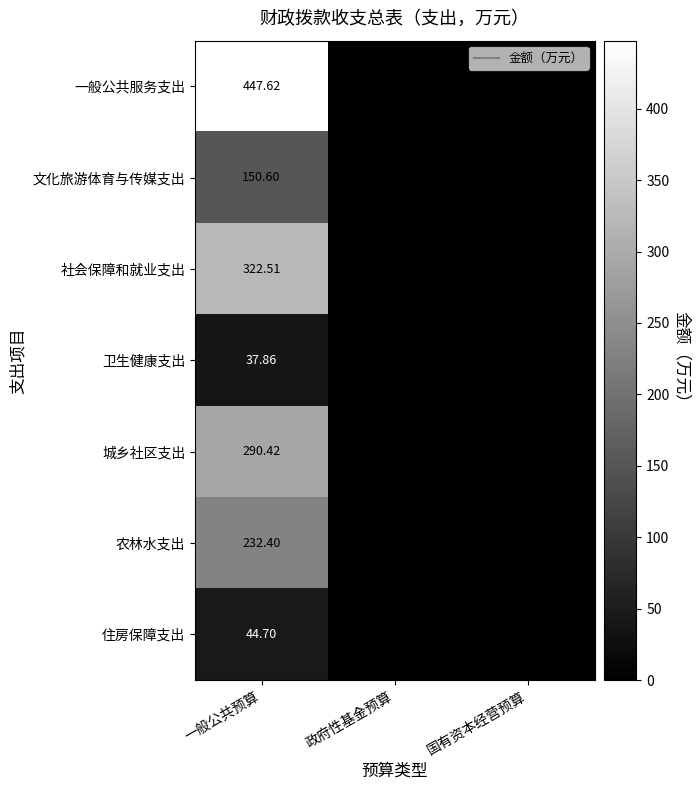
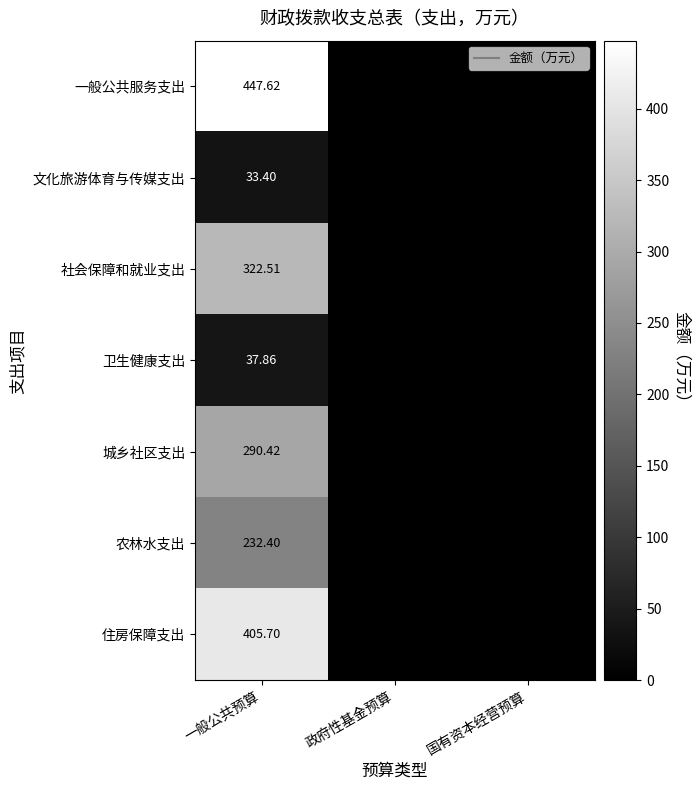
文化旅游体育与传媒支出, 一般公共预算: 150.60 -> 33.40
住房保障支出, 一般公共预算: 44.70 -> 405.70
